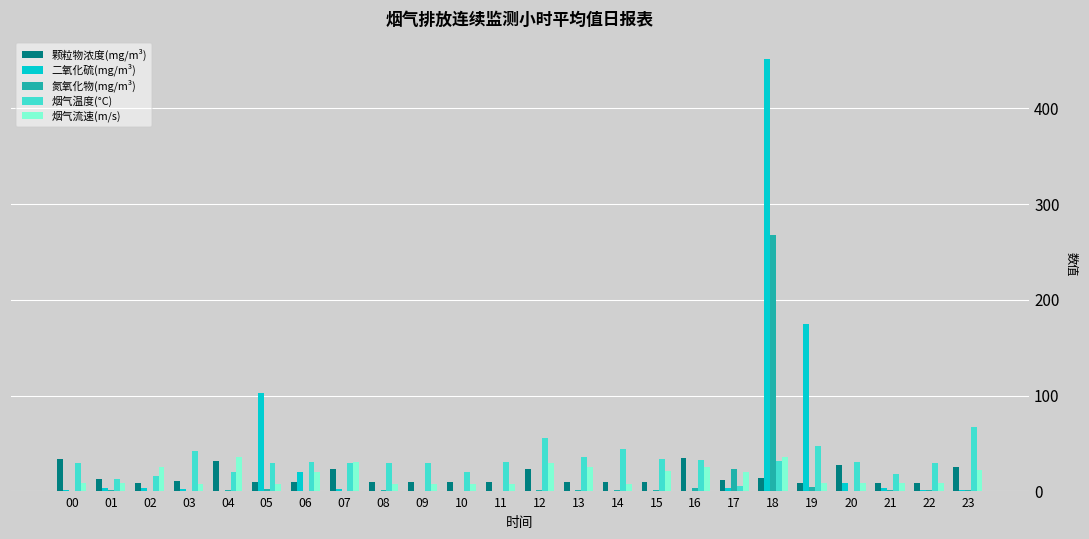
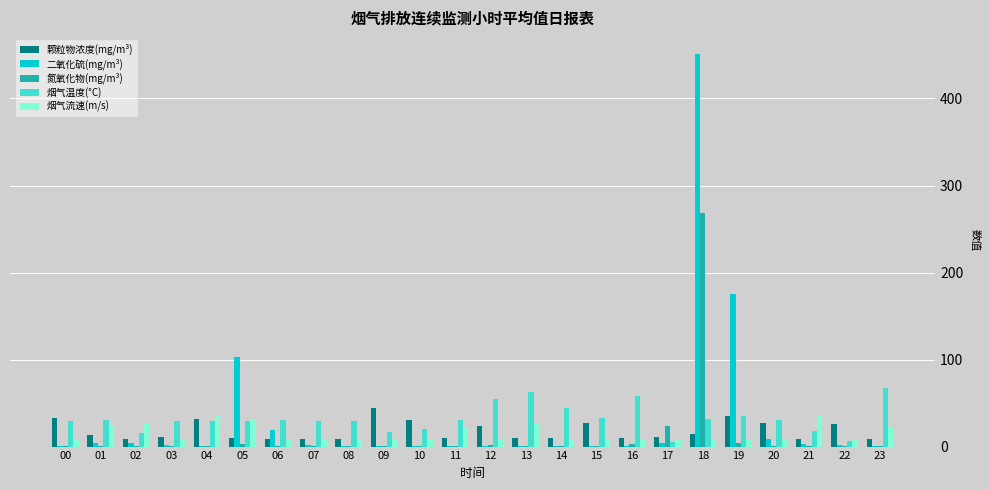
烟气温度(°C), 01: 10 -> 30
烟气流速(m/s), 01: 10 -> 20
烟气温度(°C), 03: 40 -> 30
烟气温度(°C), 04: 20 -> 30
烟气流速(m/s), 05: 10 -> 30
烟气流速(m/s), 06: 20 -> 10
颗粒物浓度(mg/m³), 07: 20 -> 10
烟气流速(m/s), 07: 30 -> 10
颗粒物浓度(mg/m³), 09: 10 -> 40
烟气温度(°C), 09: 30 -> 20
颗粒物浓度(mg/m³), 10: 10 -> 30
烟气流速(m/s), 11: 10 -> 20
烟气流速(m/s), 12: 30 -> 10
烟气温度(°C), 13: 40 -> 60
颗粒物浓度(mg/m³), 15: 10 -> 30
烟气流速(m/s), 15: 20 -> 10
颗粒物浓度(mg/m³), 16: 40 -> 10
烟气温度(°C), 16: 30 -> 60
烟气流速(m/s), 16: 30 -> 10
烟气流速(m/s), 17: 20 -> 10
烟气流速(m/s), 18: 40 -> 10
颗粒物浓度(mg/m³), 19: 10 -> 40
烟气温度(°C), 19: 50 -> 30
烟气流速(m/s), 21: 10 -> 30
颗粒物浓度(mg/m³), 22: 10 -> 30
烟气温度(°C), 22: 30 -> 10
颗粒物浓度(mg/m³), 23: 20 -> 10
